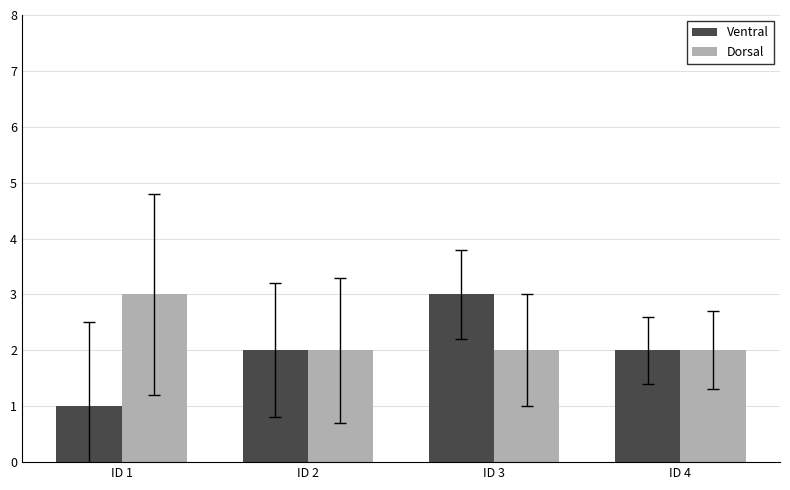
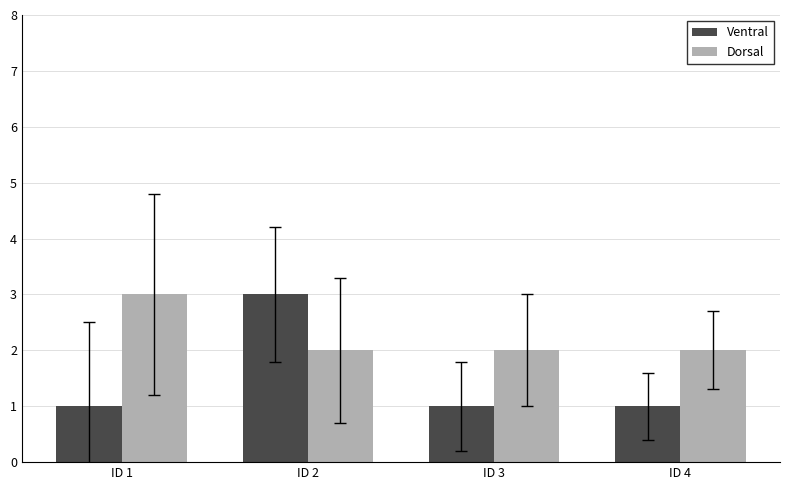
Ventral, ID 2: 2 -> 3
Ventral, ID 3: 3 -> 1
Ventral, ID 4: 2 -> 1
